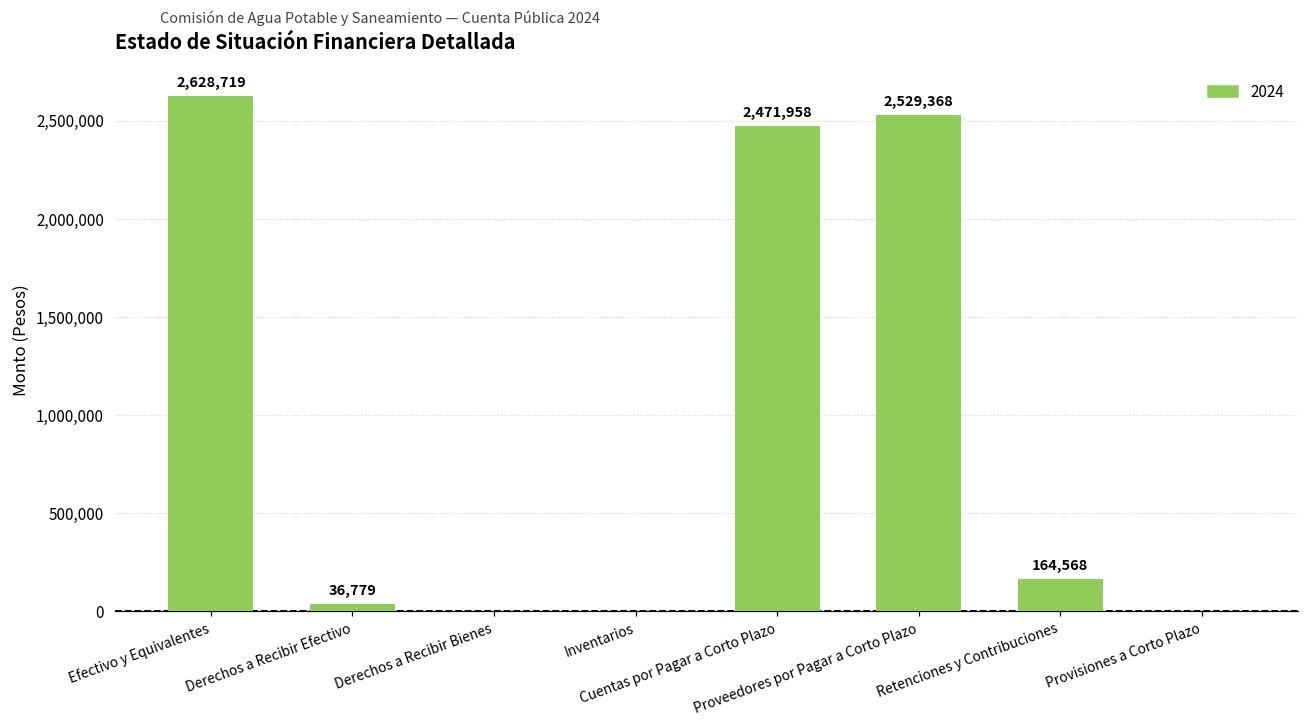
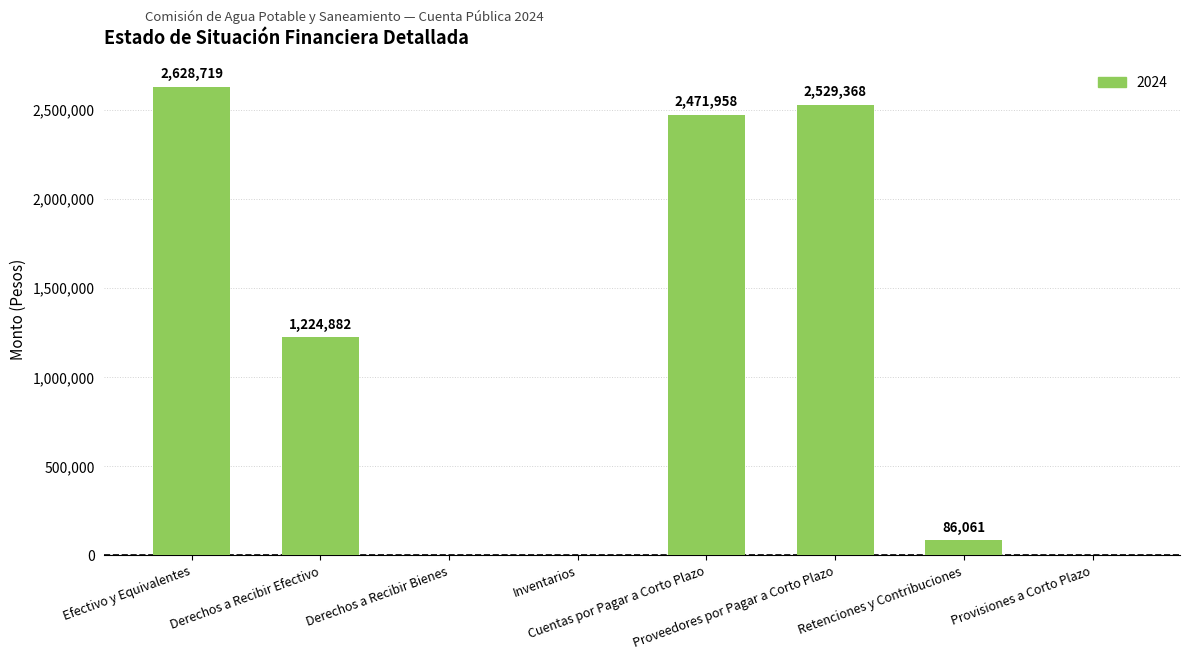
Derechos a Recibir Efectivo: 36,779 -> 1,224,882
Retenciones y Contribuciones: 164,568 -> 86,061
